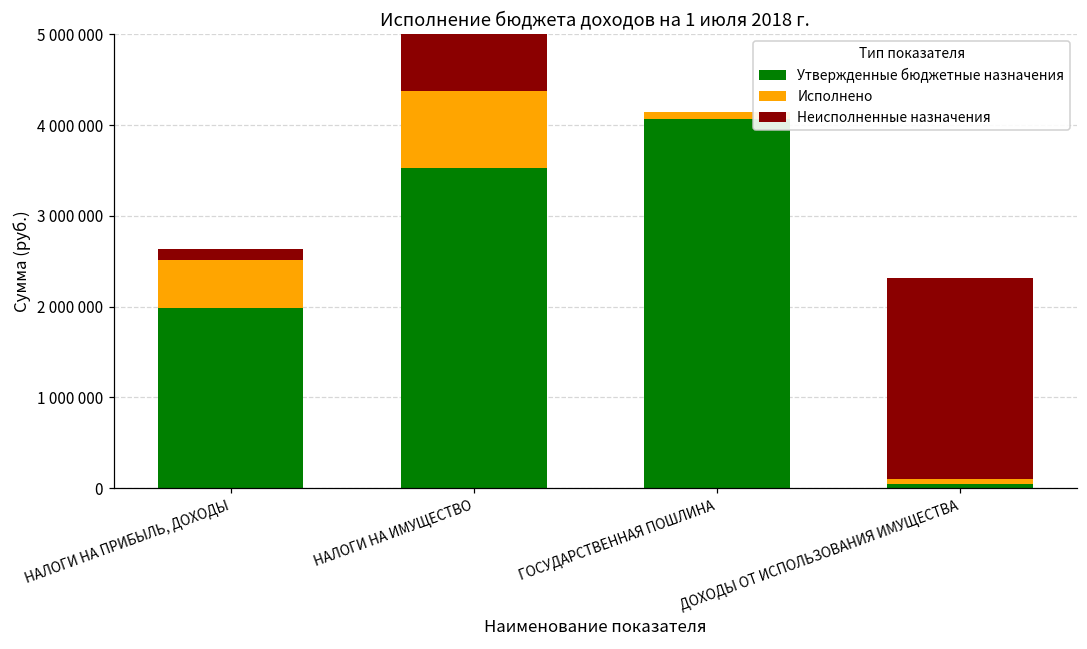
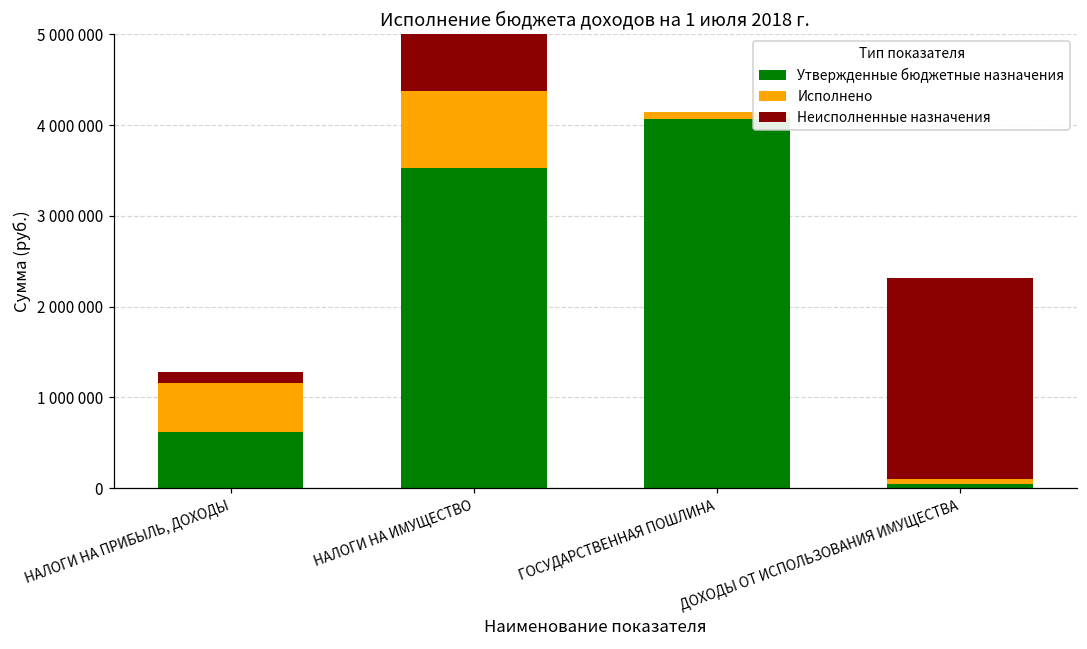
Утвержденные бюджетные назначения, НАЛОГИ НА ПРИБЫЛЬ, ДОХОДЫ: 2000000 -> 600000
